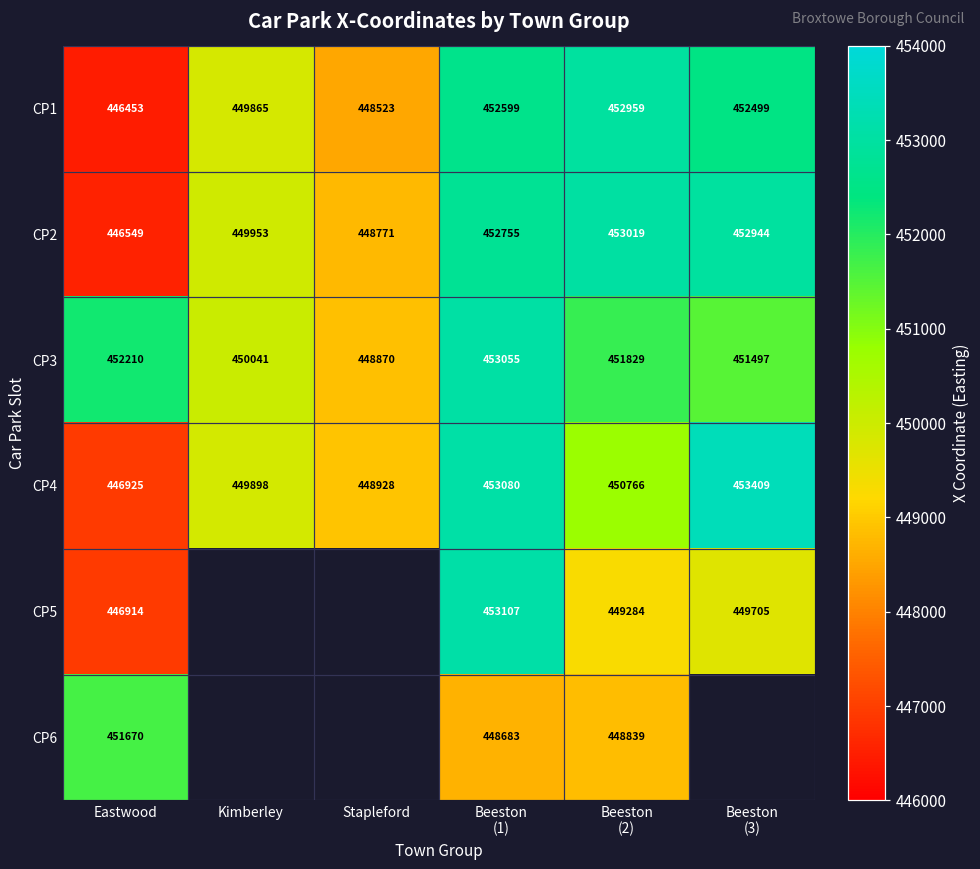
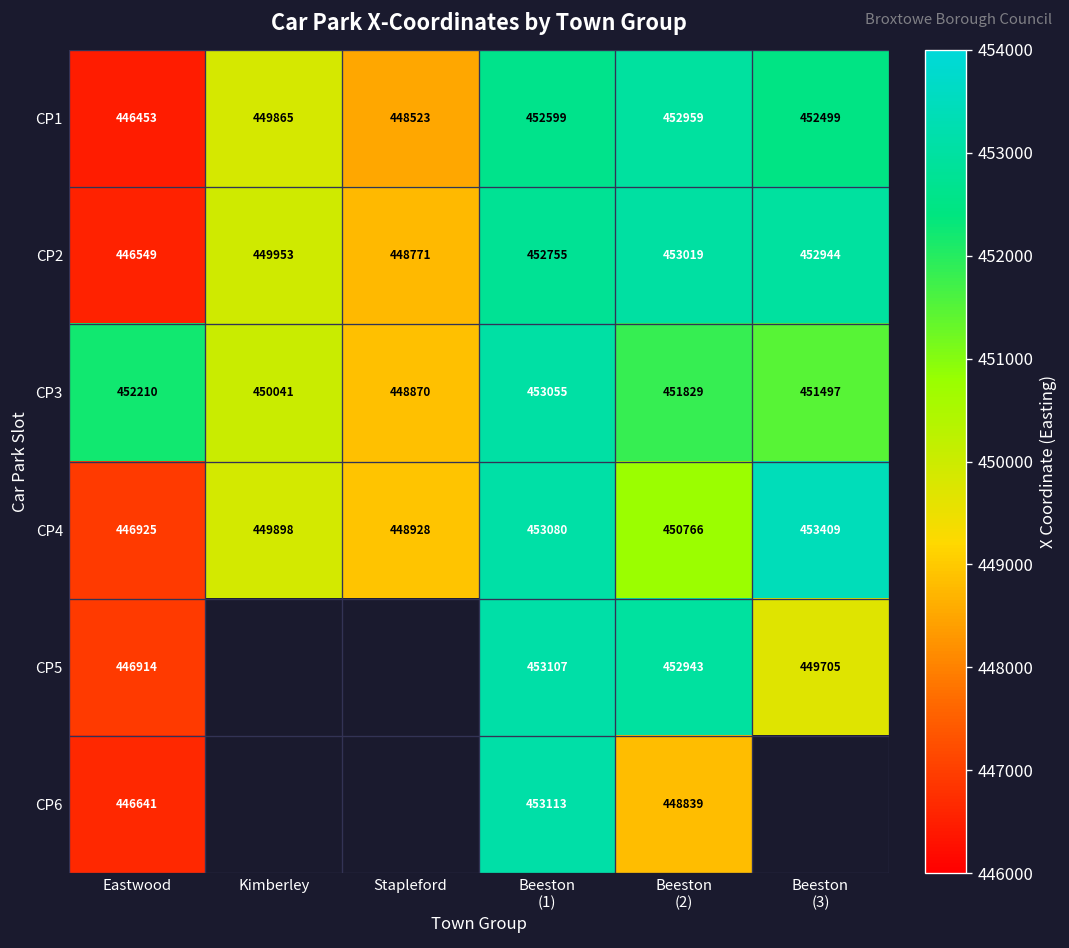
CP5, Beeston (2): 449284 -> 452943
CP6, Eastwood: 451670 -> 446641
CP6, Beeston (1): 448683 -> 453113
